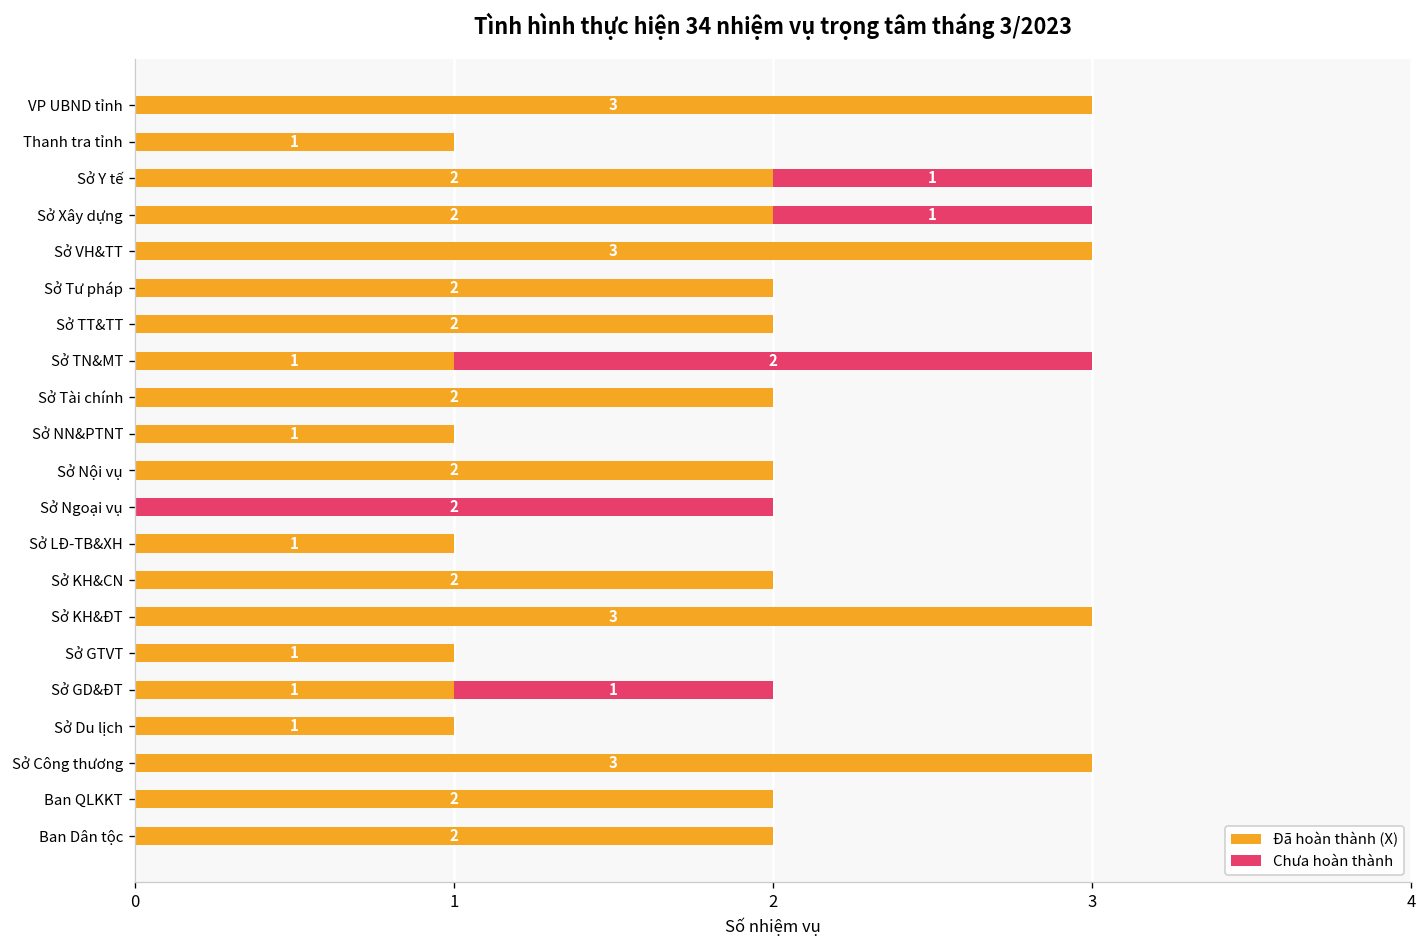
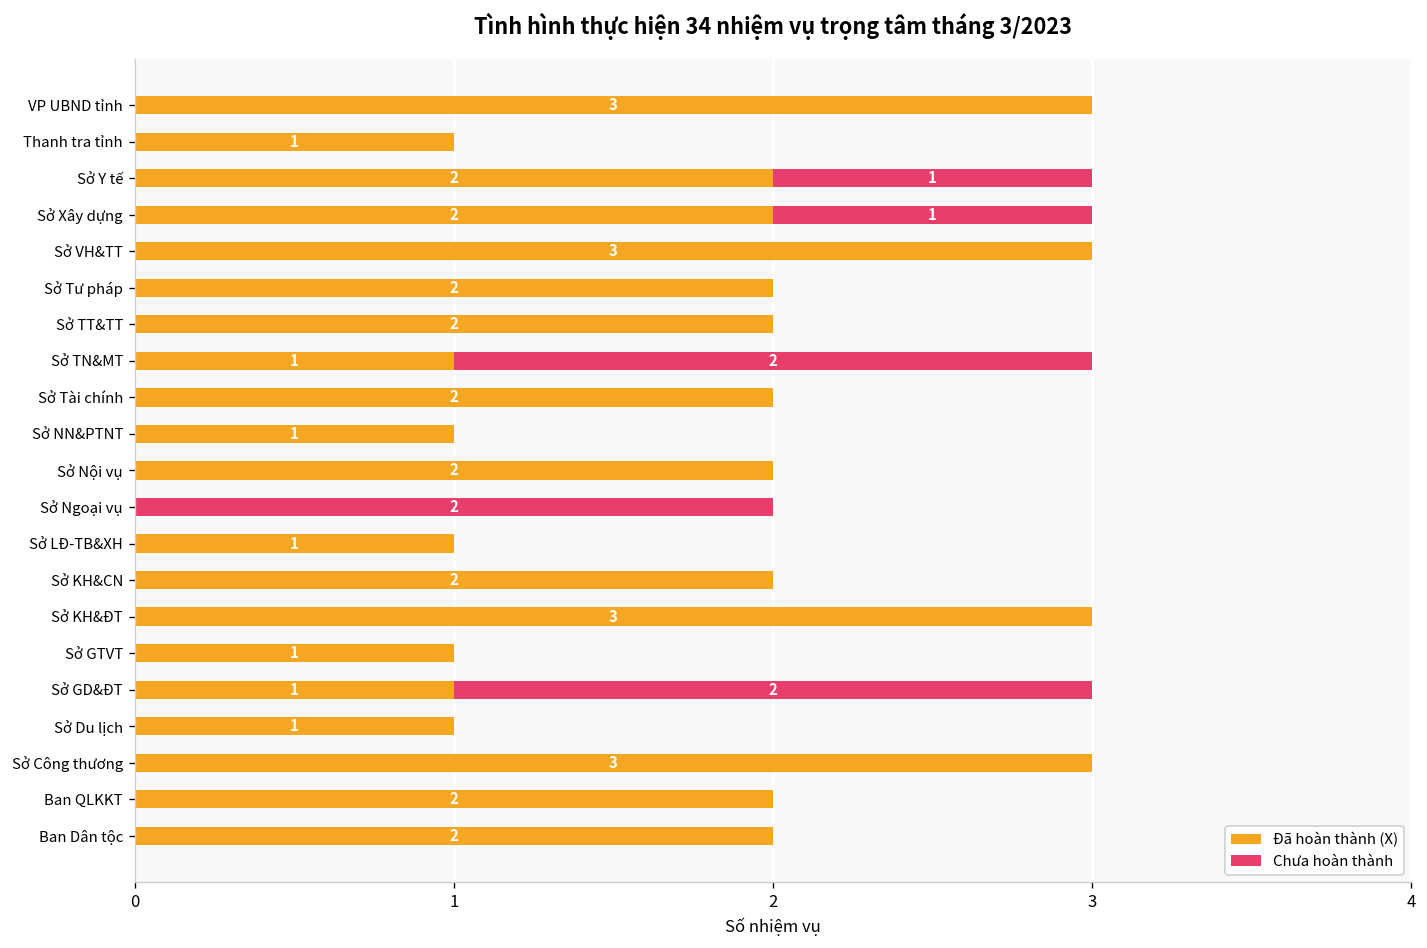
Chưa hoàn thành, Sở GD&ĐT: 1 -> 2
